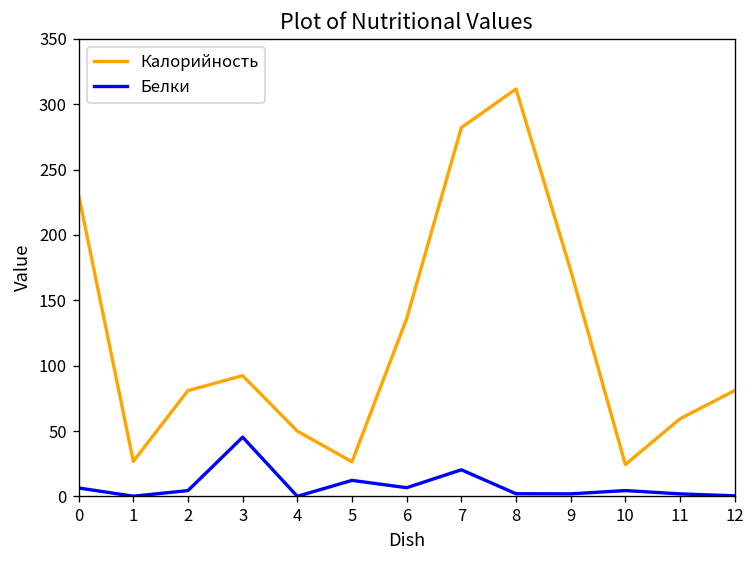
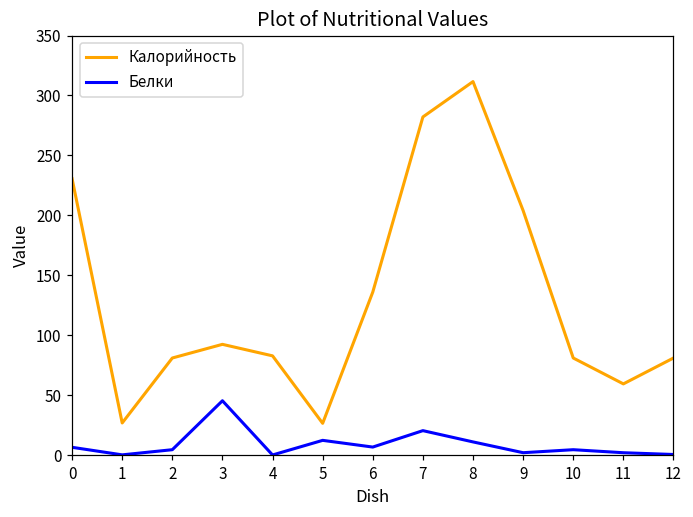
Калорийность, 4: 50 -> 83
Белки, 8: 2 -> 11
Калорийность, 9: 173 -> 204
Калорийность, 10: 24 -> 81
